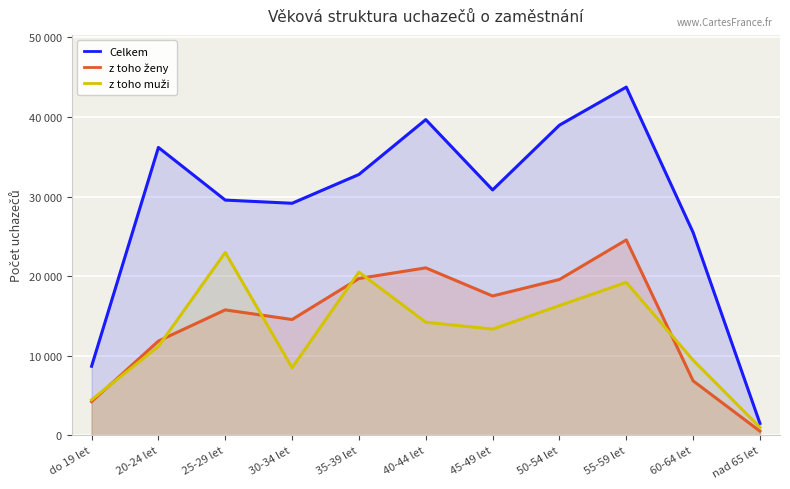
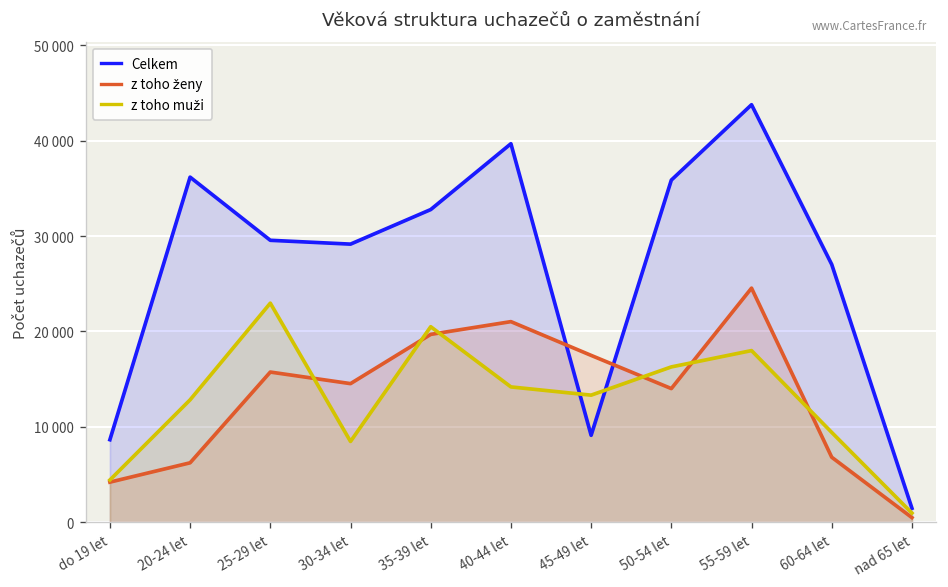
z toho ženy, 20-24 let: 12000 -> 6000
z toho muži, 20-24 let: 11000 -> 13000
Celkem, 45-49 let: 31000 -> 9000
Celkem, 50-54 let: 39000 -> 36000
z toho ženy, 50-54 let: 20000 -> 14000
z toho muži, 55-59 let: 19000 -> 18000
Celkem, 60-64 let: 25000 -> 27000
